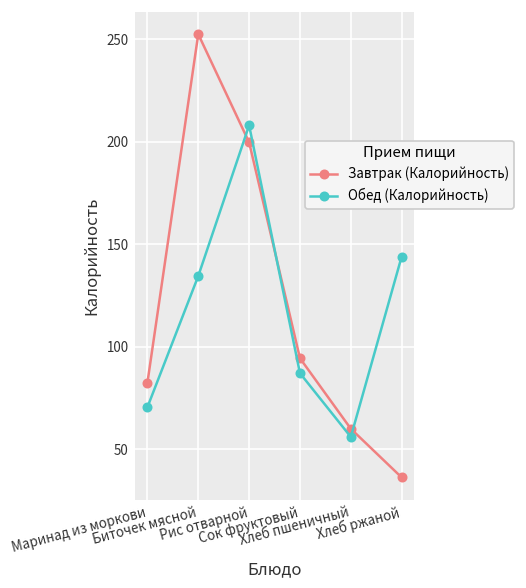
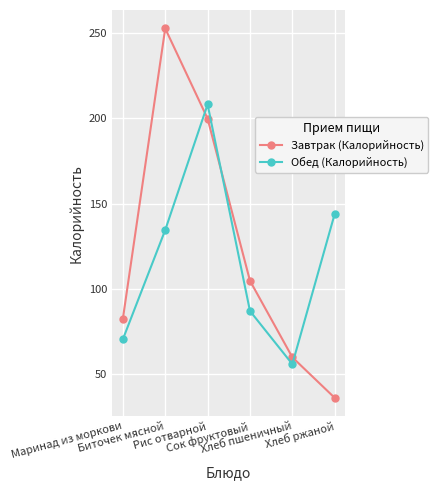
Завтрак (Калорийность), Сок фруктовый: 94 -> 105
